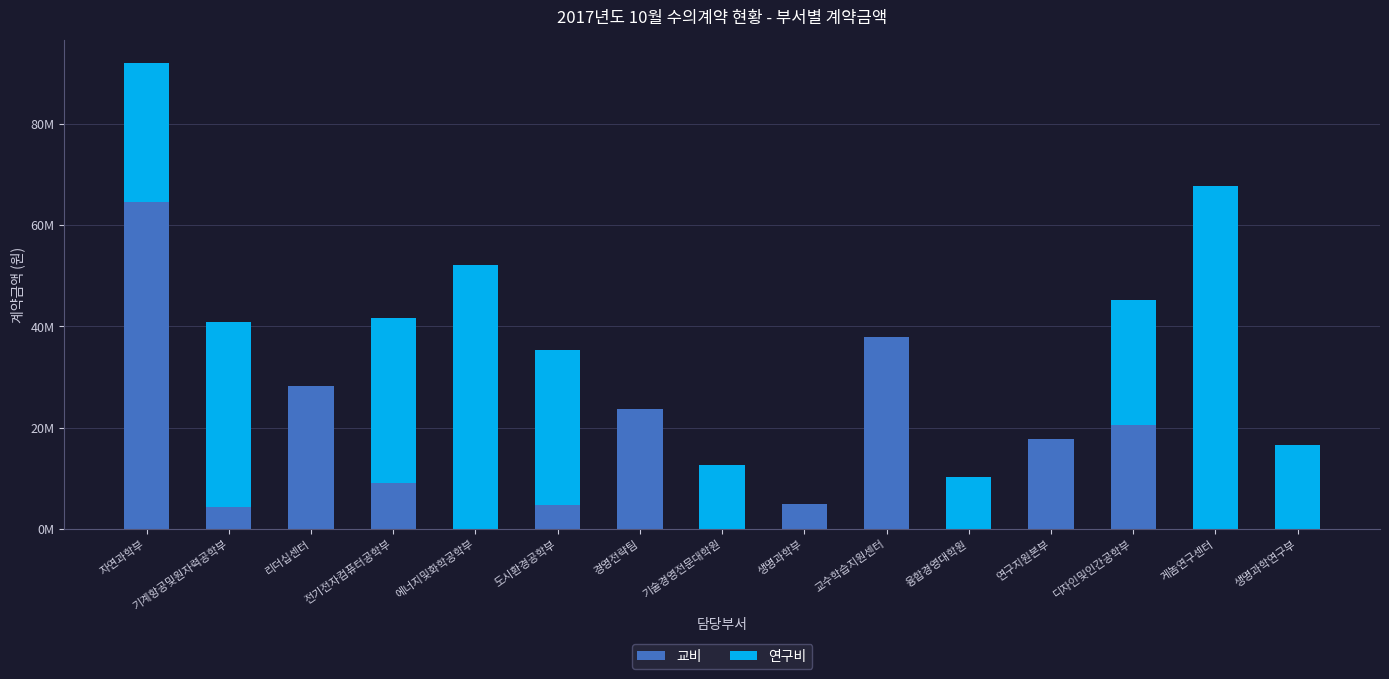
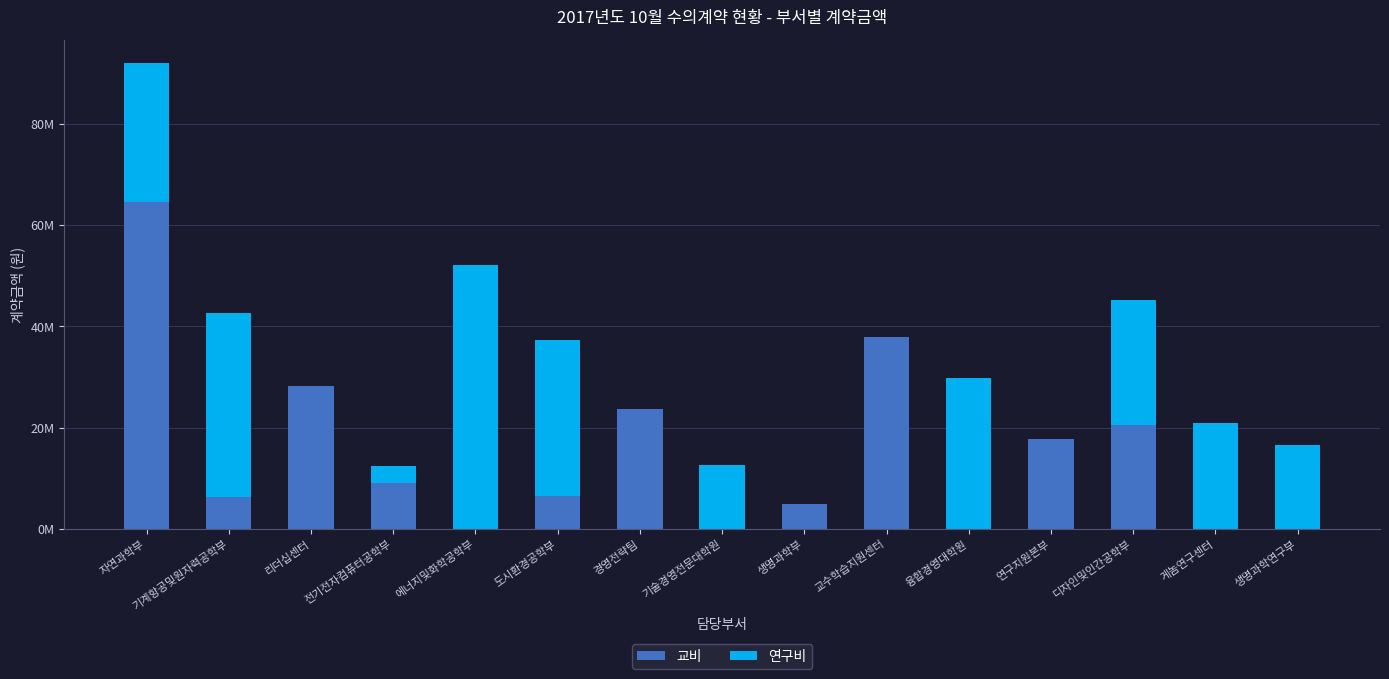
교비, 기계항공및원자력공학부: 4000000 -> 6000000
연구비, 전기전자컴퓨터공학부: 33000000 -> 3000000
교비, 도시환경공학부: 5000000 -> 7000000
연구비, 융합경영대학원: 10000000 -> 30000000
연구비, 게놈연구센터: 68000000 -> 21000000
